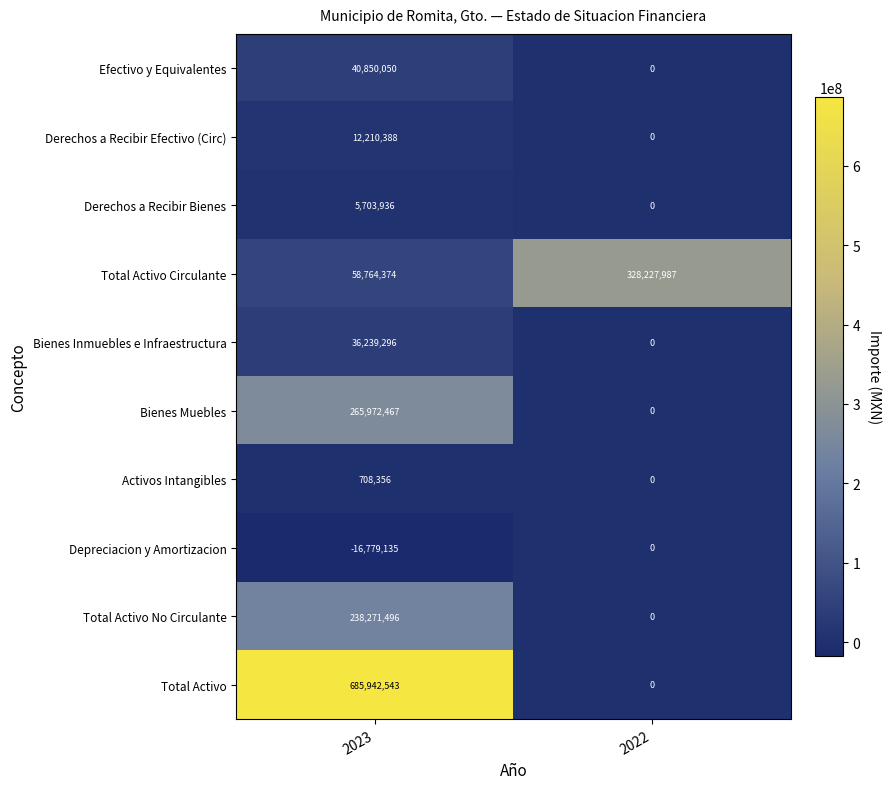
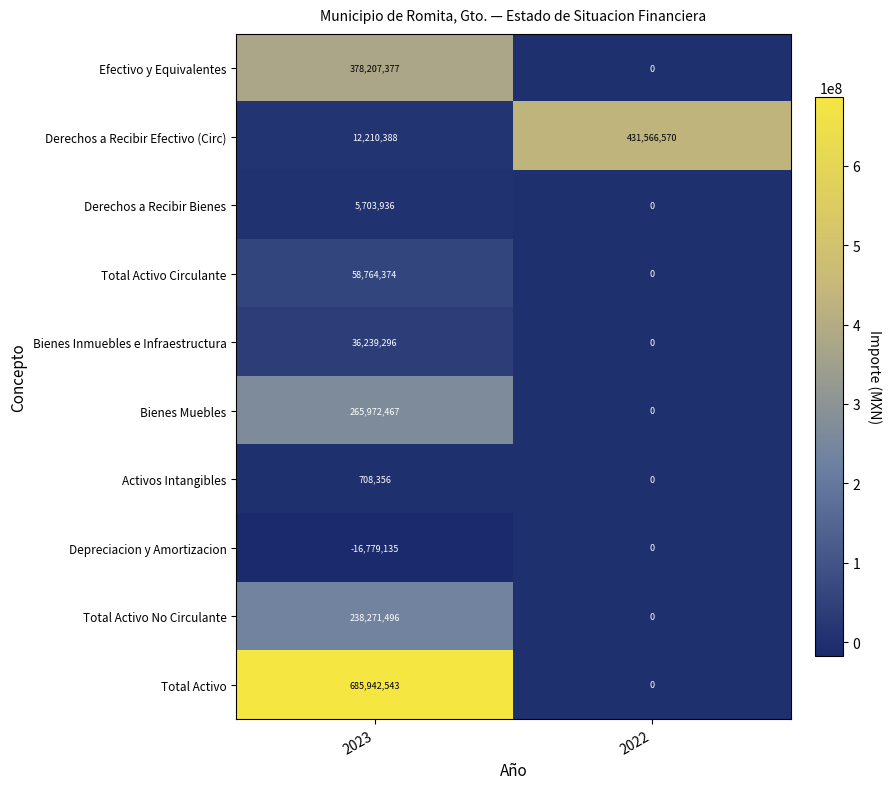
Efectivo y Equivalentes, 2023: 40,850,050 -> 378,207,377
Derechos a Recibir Efectivo (Circ), 2022: 0 -> 431,566,570
Total Activo Circulante, 2022: 328,227,987 -> 0
